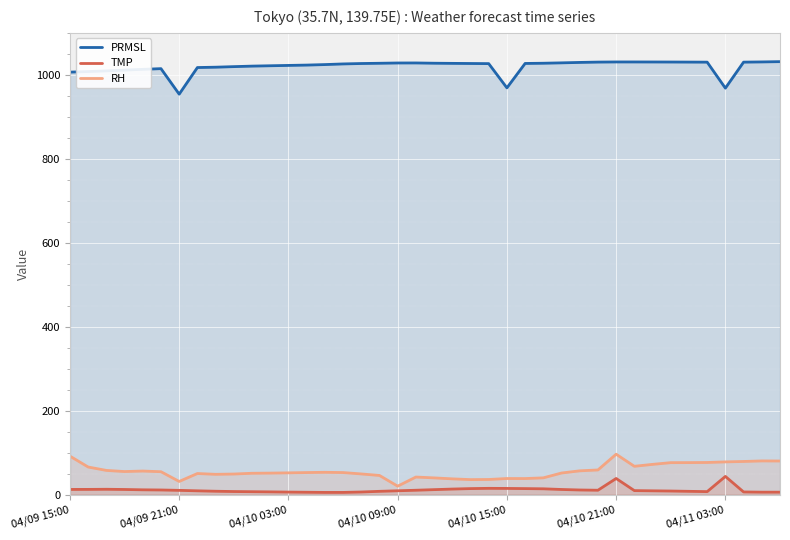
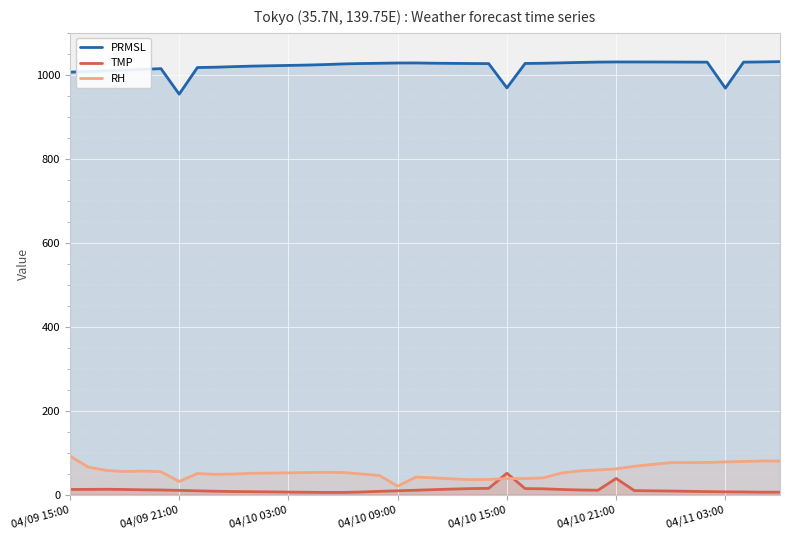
TMP, 04/10 15:00: 20 -> 50
RH, 04/10 21:00: 100 -> 60
TMP, 04/11 03:00: 40 -> 10
